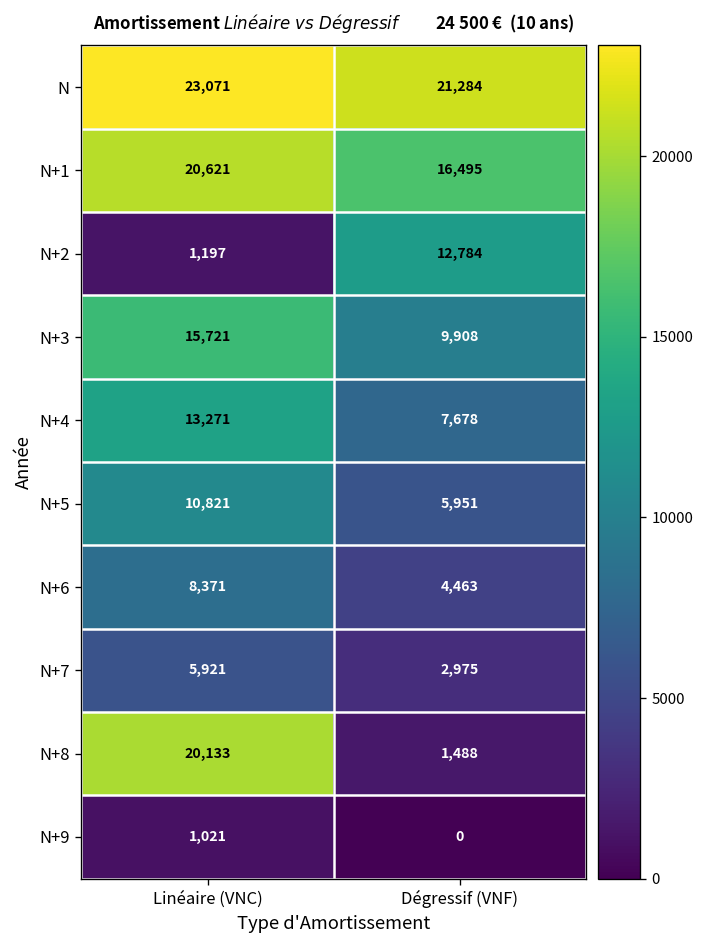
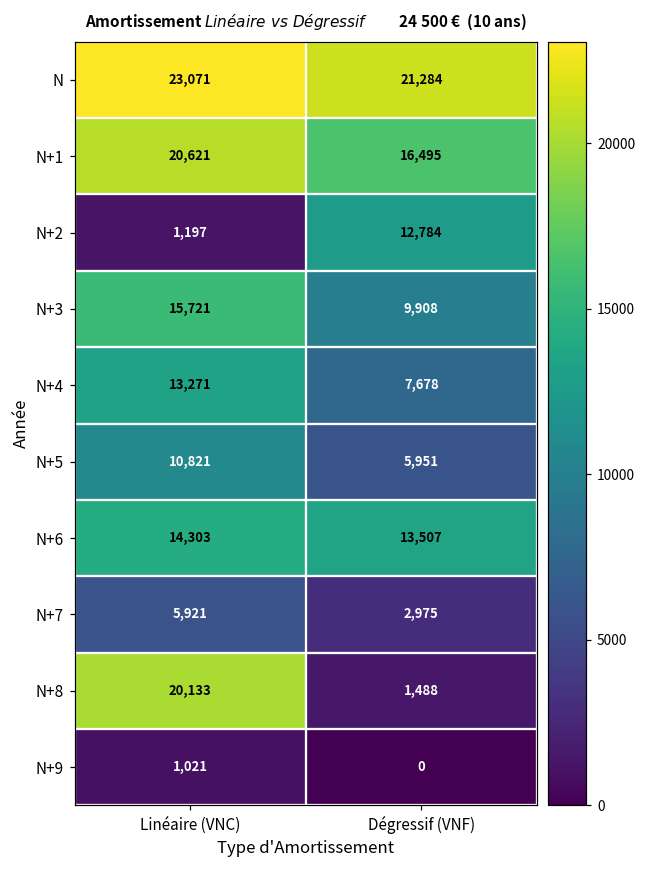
N+6, Linéaire (VNC): 8,371 -> 14,303
N+6, Dégressif (VNF): 4,463 -> 13,507
